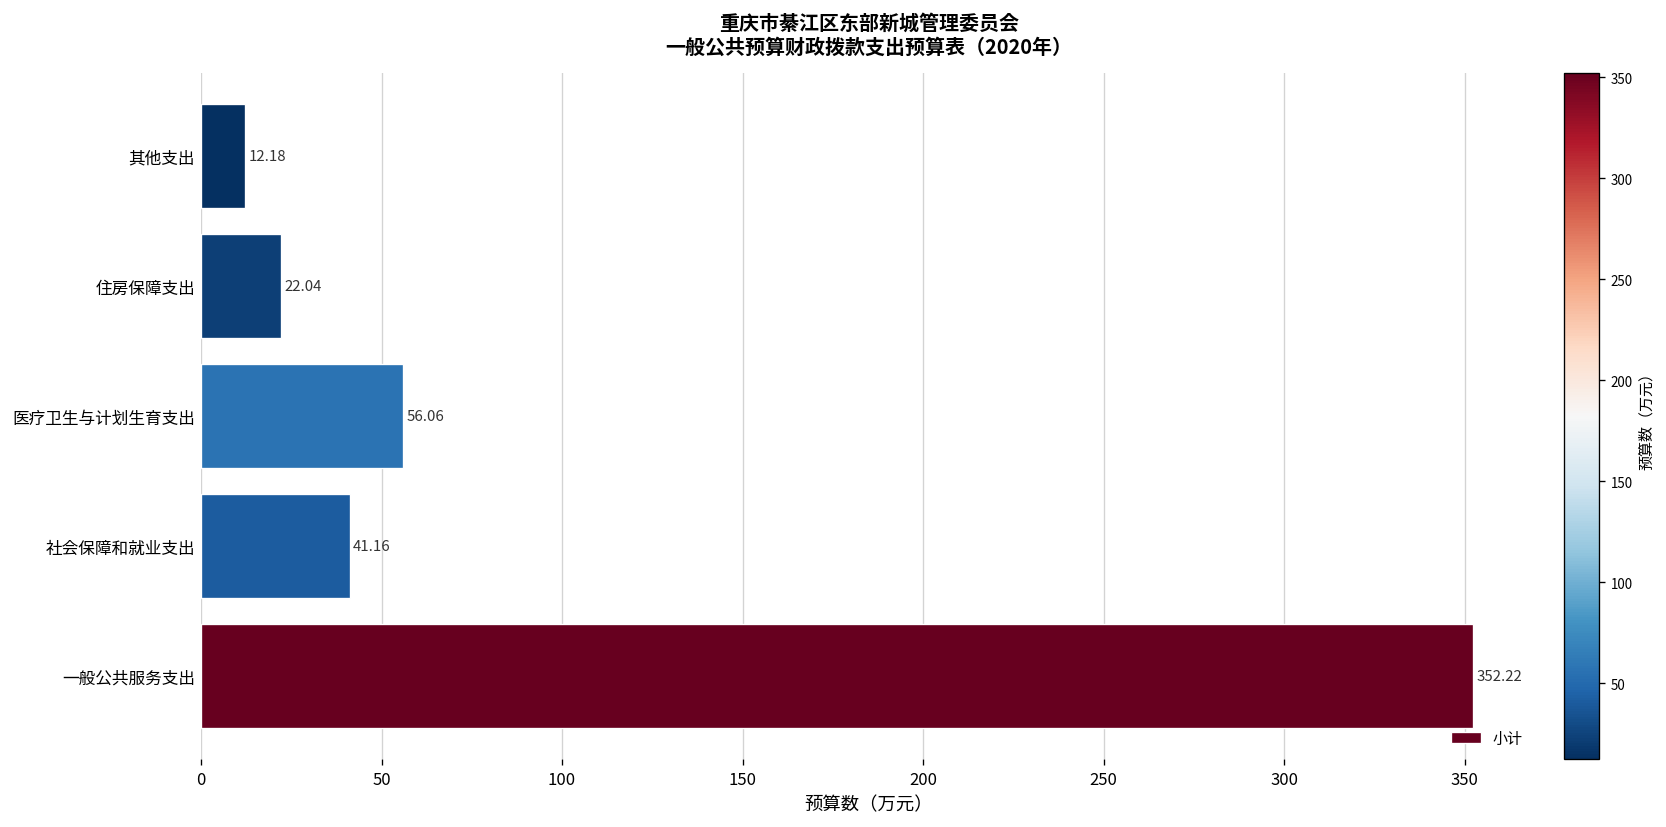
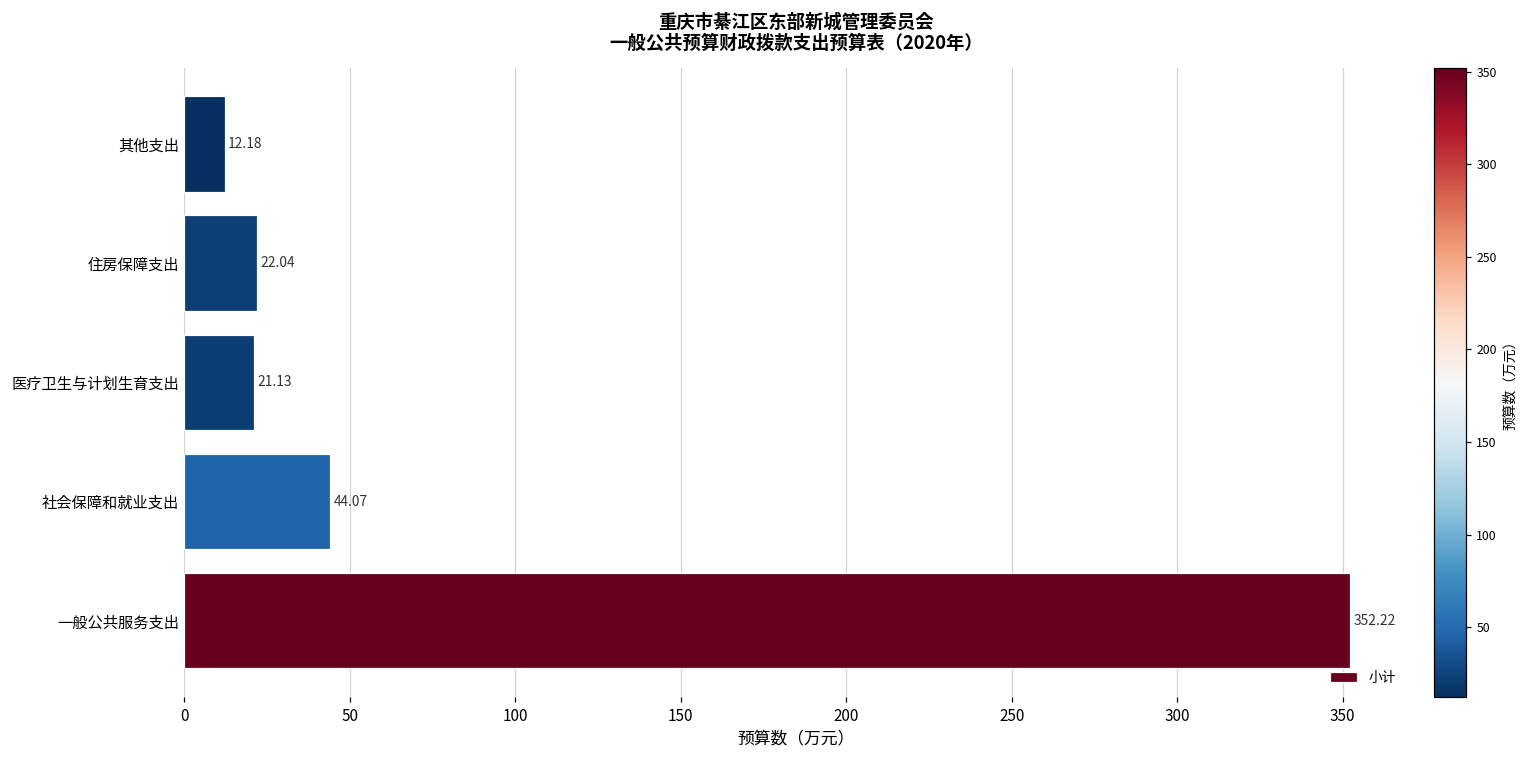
医疗卫生与计划生育支出: 56.06 -> 21.13
社会保障和就业支出: 41.16 -> 44.07
